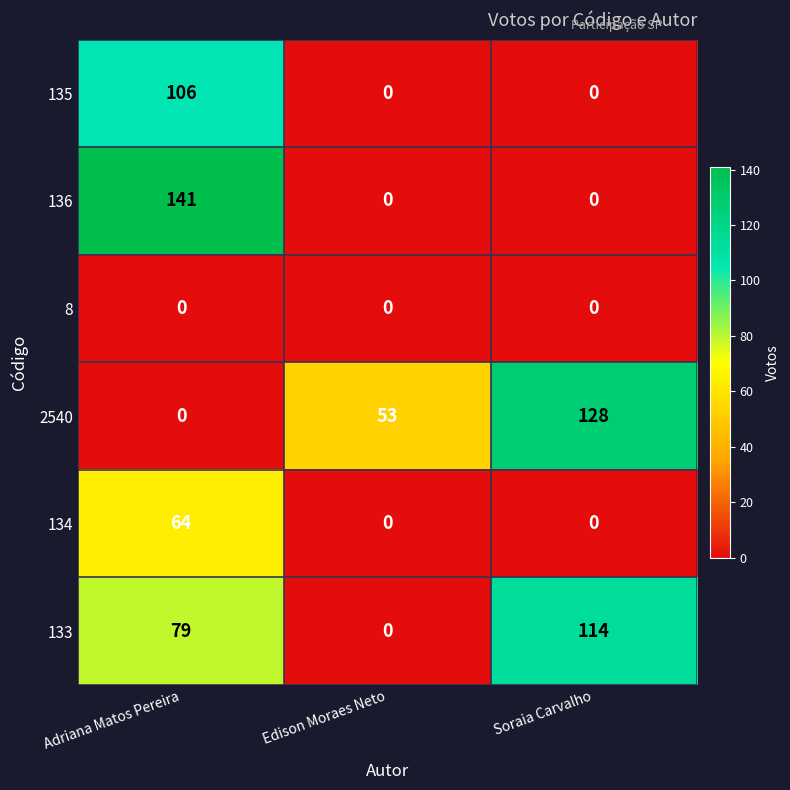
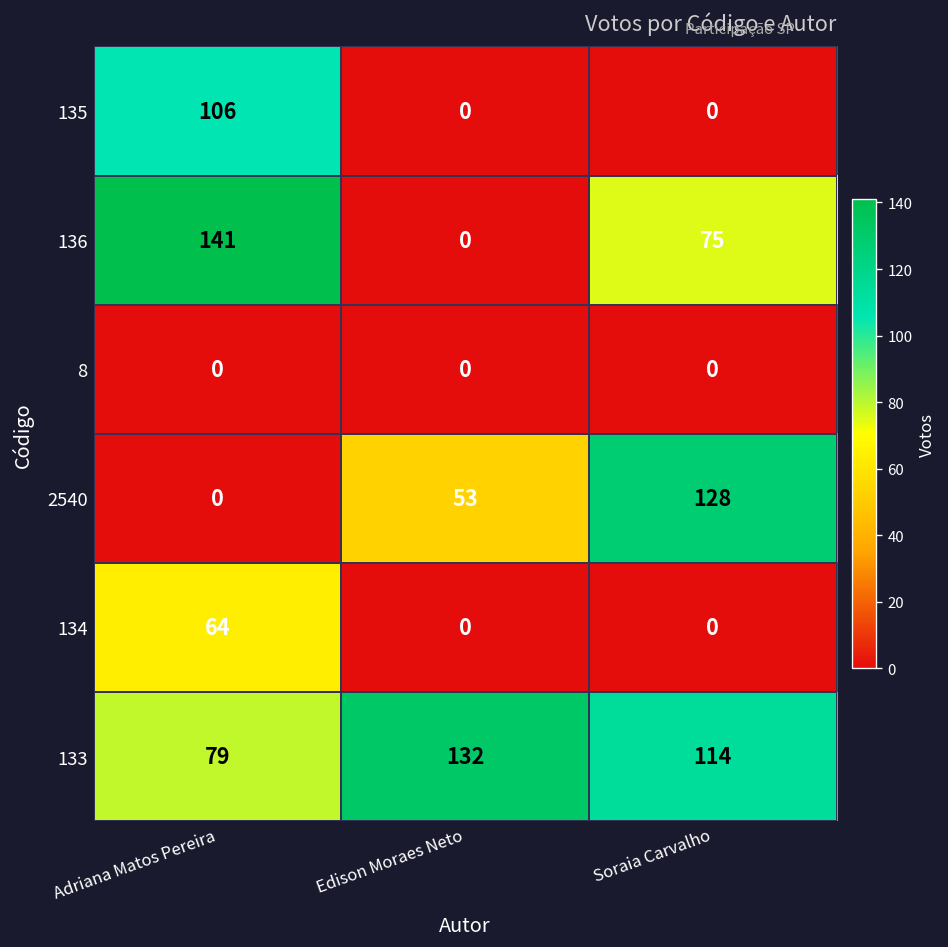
136, Soraia Carvalho: 0 -> 75
133, Edison Moraes Neto: 0 -> 132
